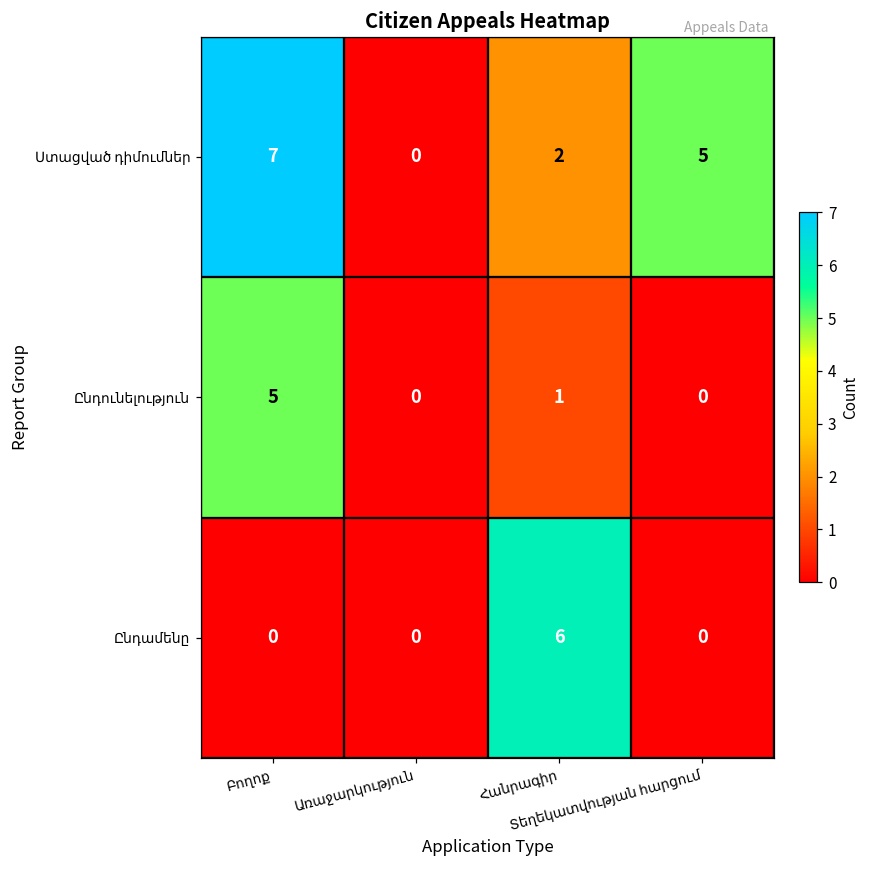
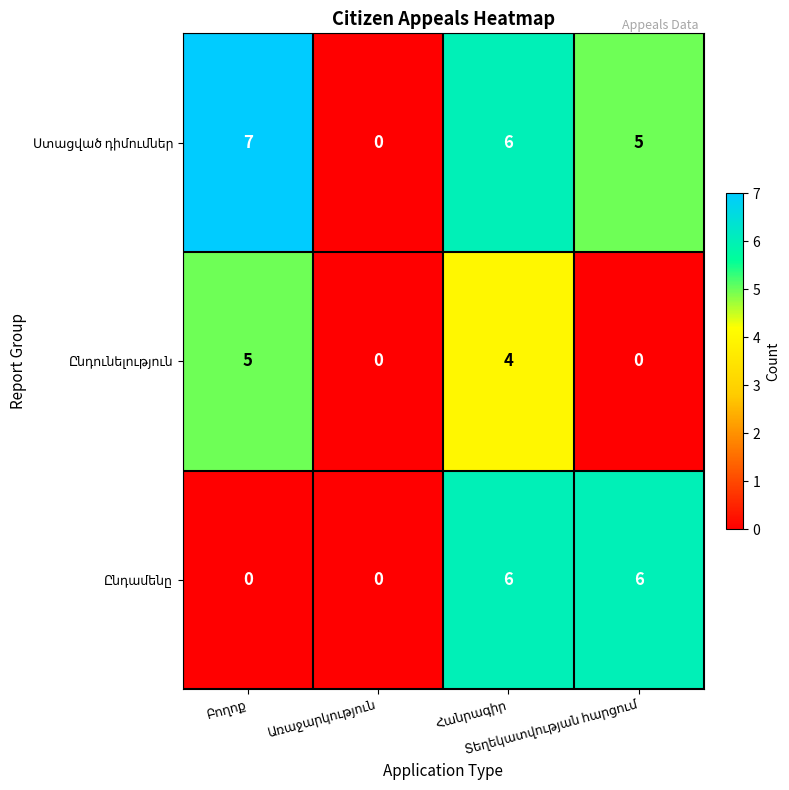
Ստացված դիմումներ, Հանրագիր: 2 -> 6
Ընդունելություն, Հանրագիր: 1 -> 4
Ընդամենը, Տեղեկատվության հարցում: 0 -> 6
